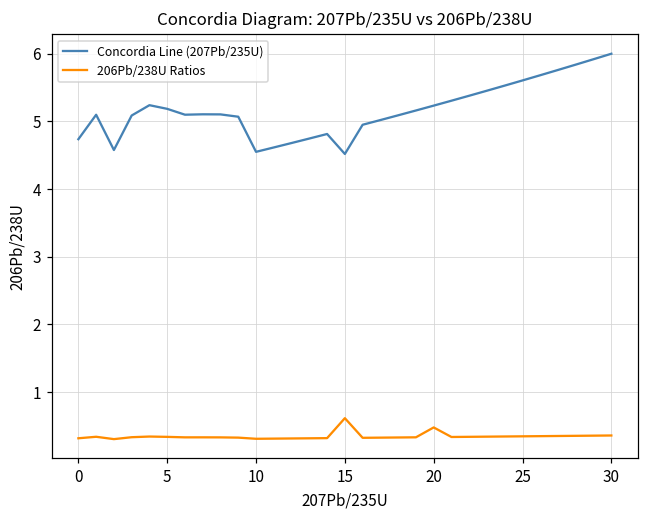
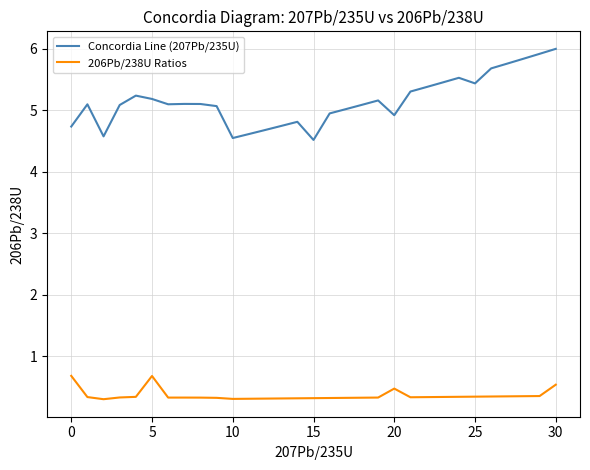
206Pb/238U Ratios, 0: 0.3 -> 0.7
206Pb/238U Ratios, 5: 0.3 -> 0.7
206Pb/238U Ratios, 15: 0.6 -> 0.3
Concordia Line (207Pb/235U), 20: 5.2 -> 4.9
Concordia Line (207Pb/235U), 25: 5.6 -> 5.4
206Pb/238U Ratios, 30: 0.4 -> 0.5
